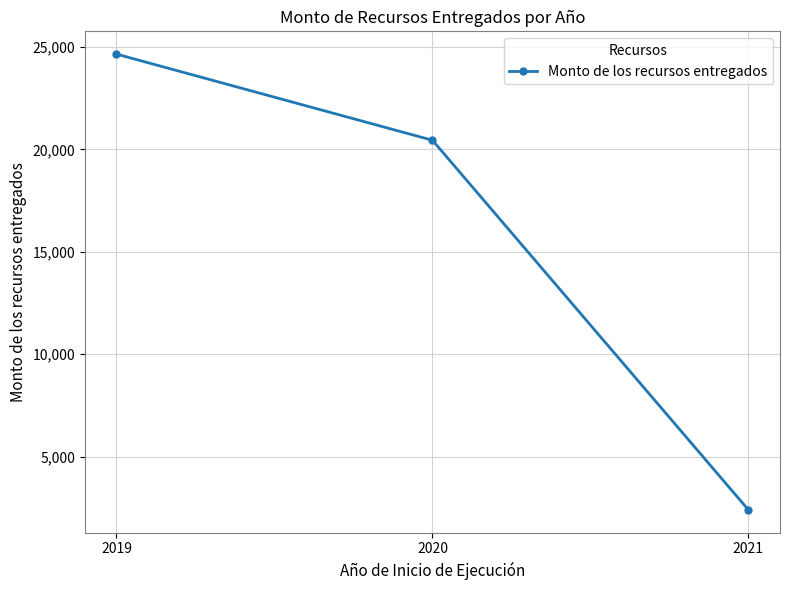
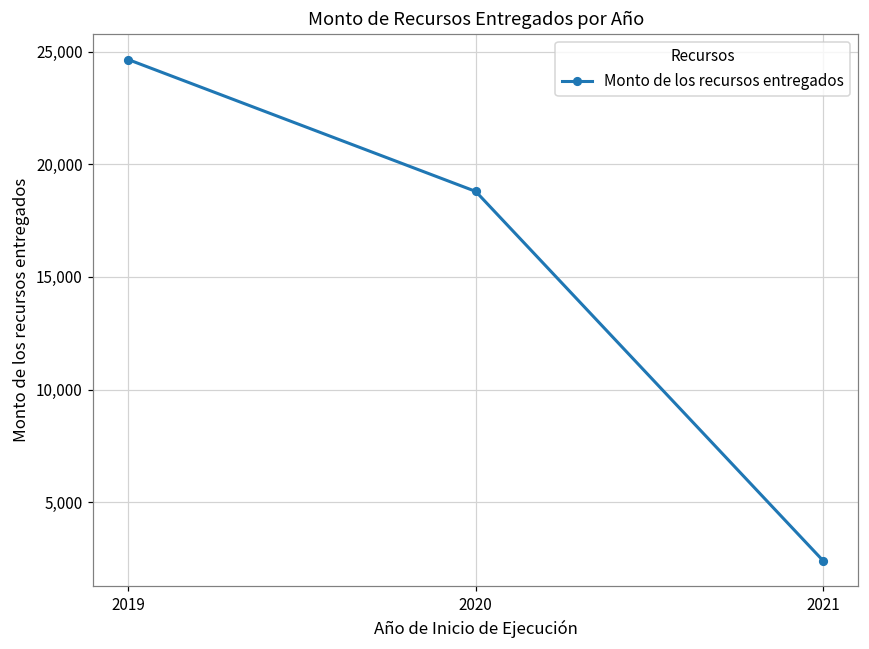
2020: 20,400 -> 18,800
